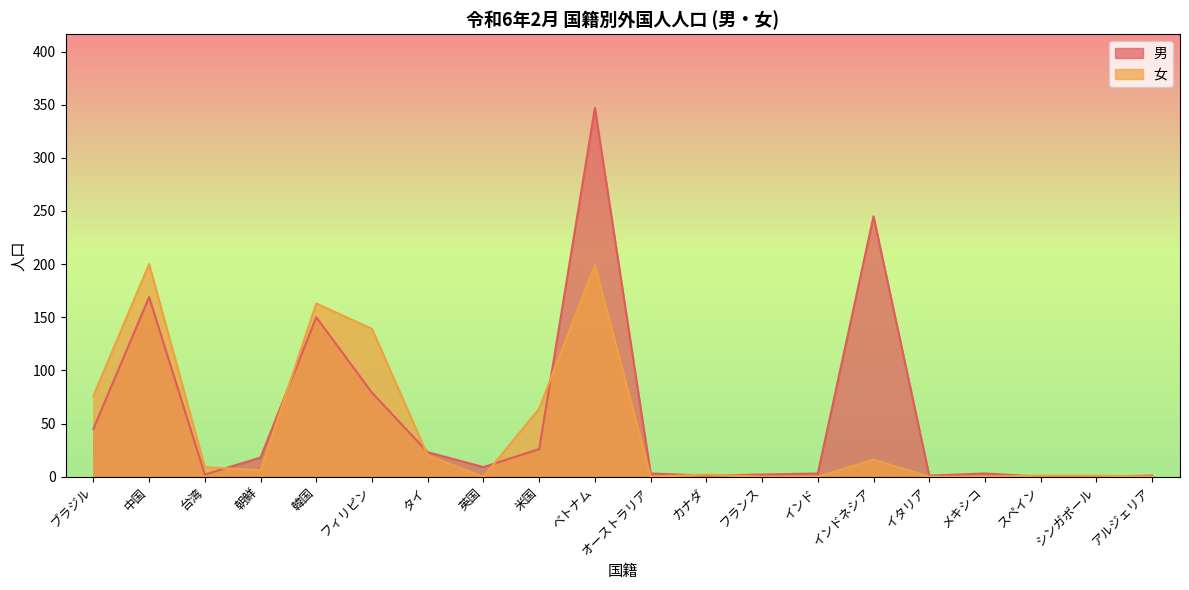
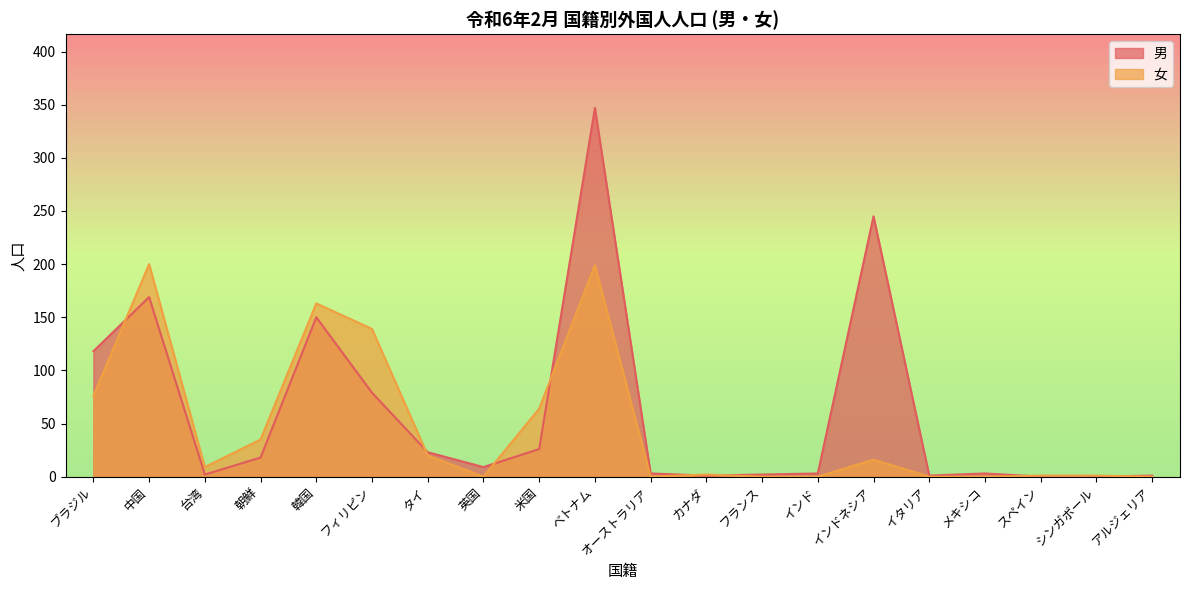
男, ブラジル: 45 -> 118
女, 朝鮮: 6 -> 35
